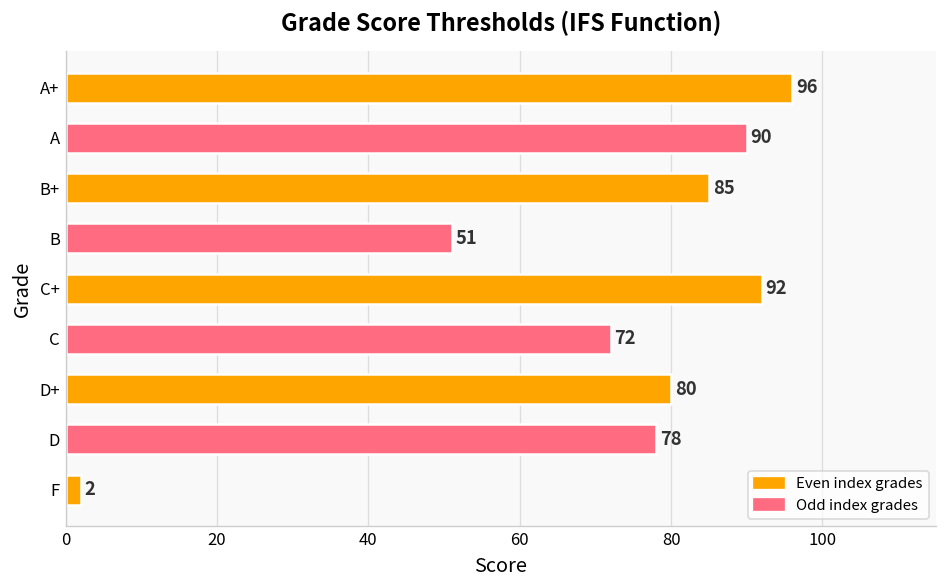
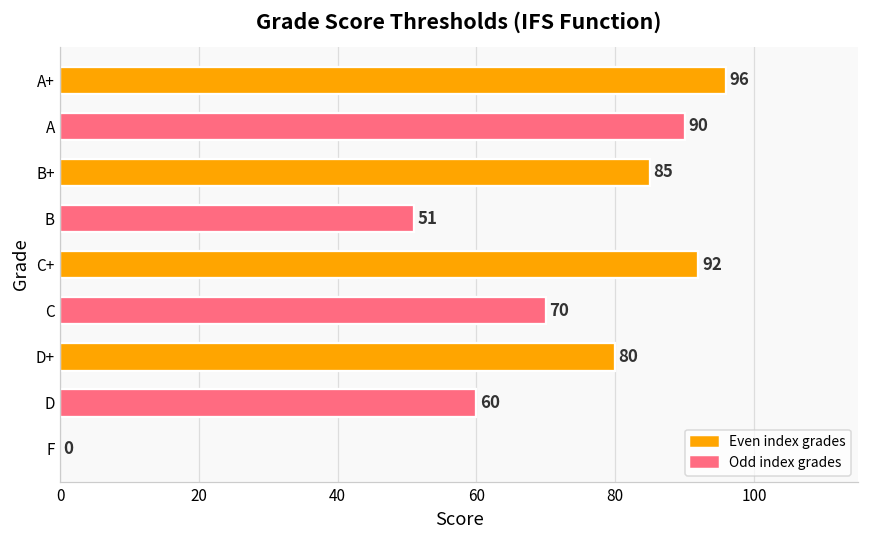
C: 72 -> 70
D: 78 -> 60
F: 2 -> 0
